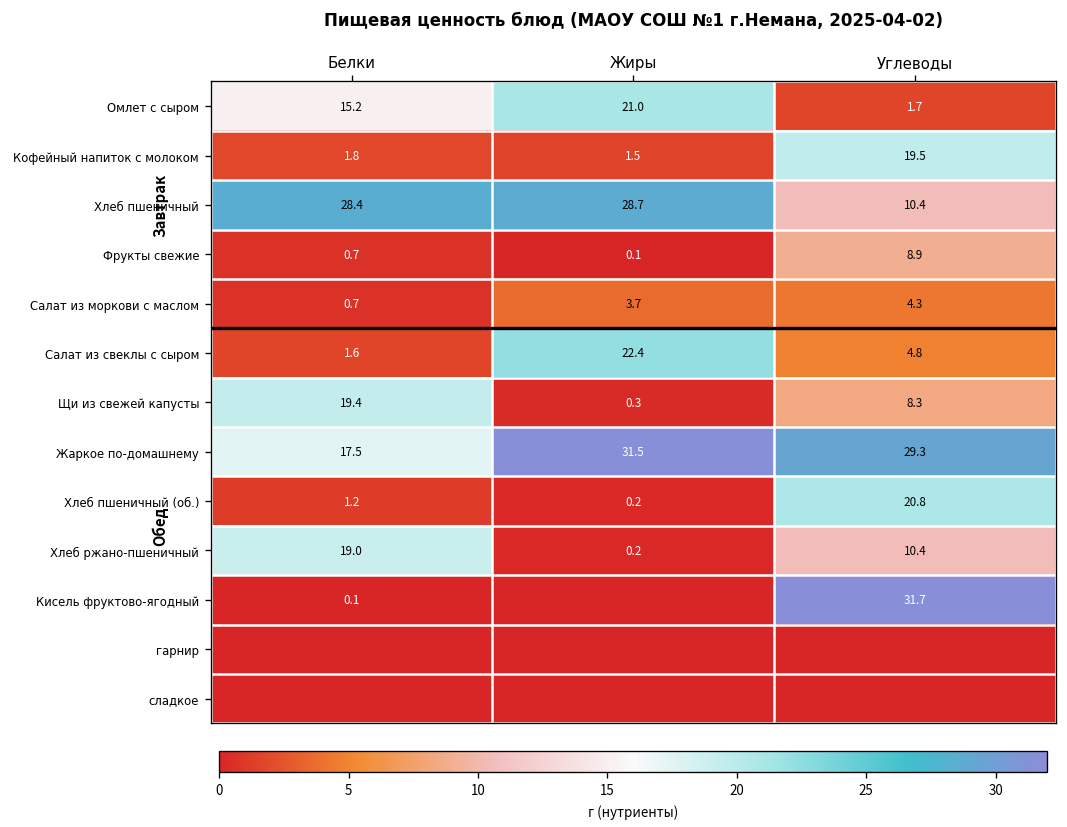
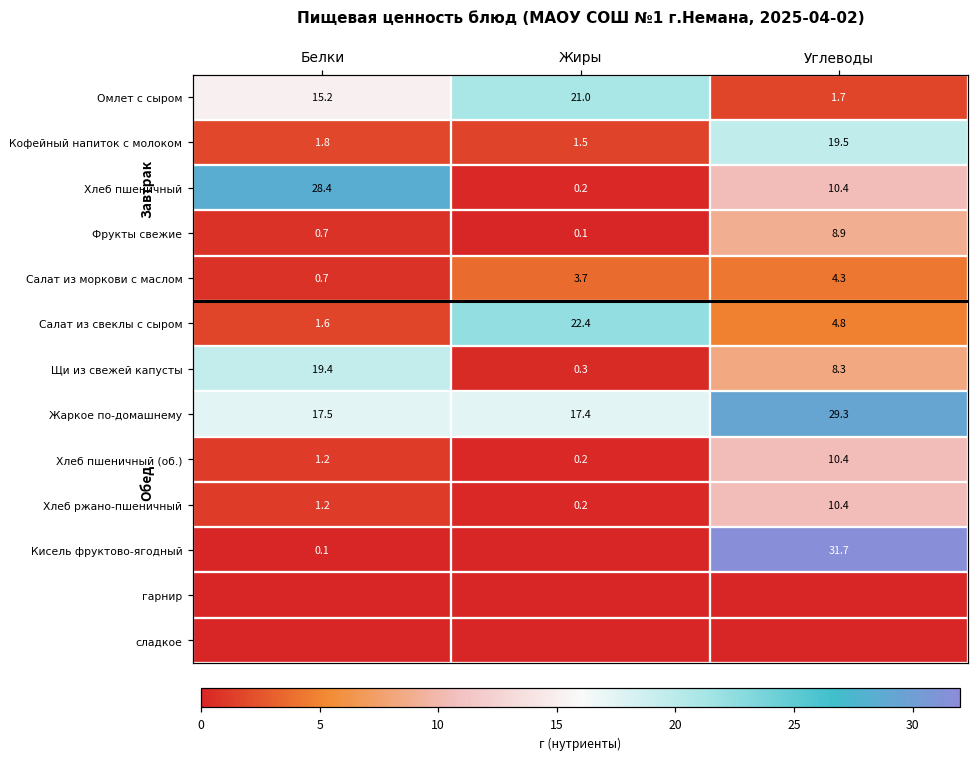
Хлеб пшеничный, Жиры: 28.7 -> 0.2
Жаркое по-домашнему, Жиры: 31.5 -> 17.4
Хлеб пшеничный (об.), Углеводы: 20.8 -> 10.4
Хлеб ржано-пшеничный, Белки: 19.0 -> 1.2
